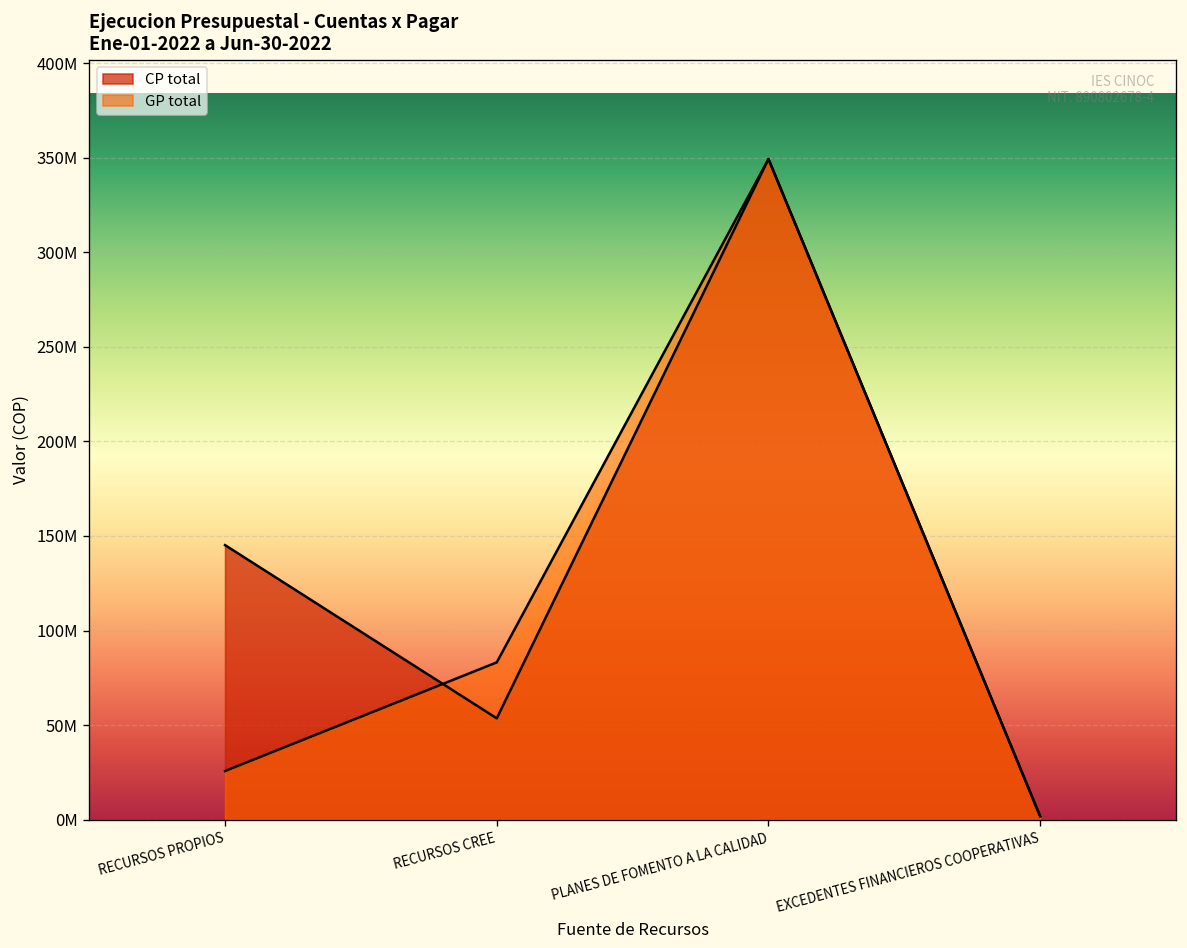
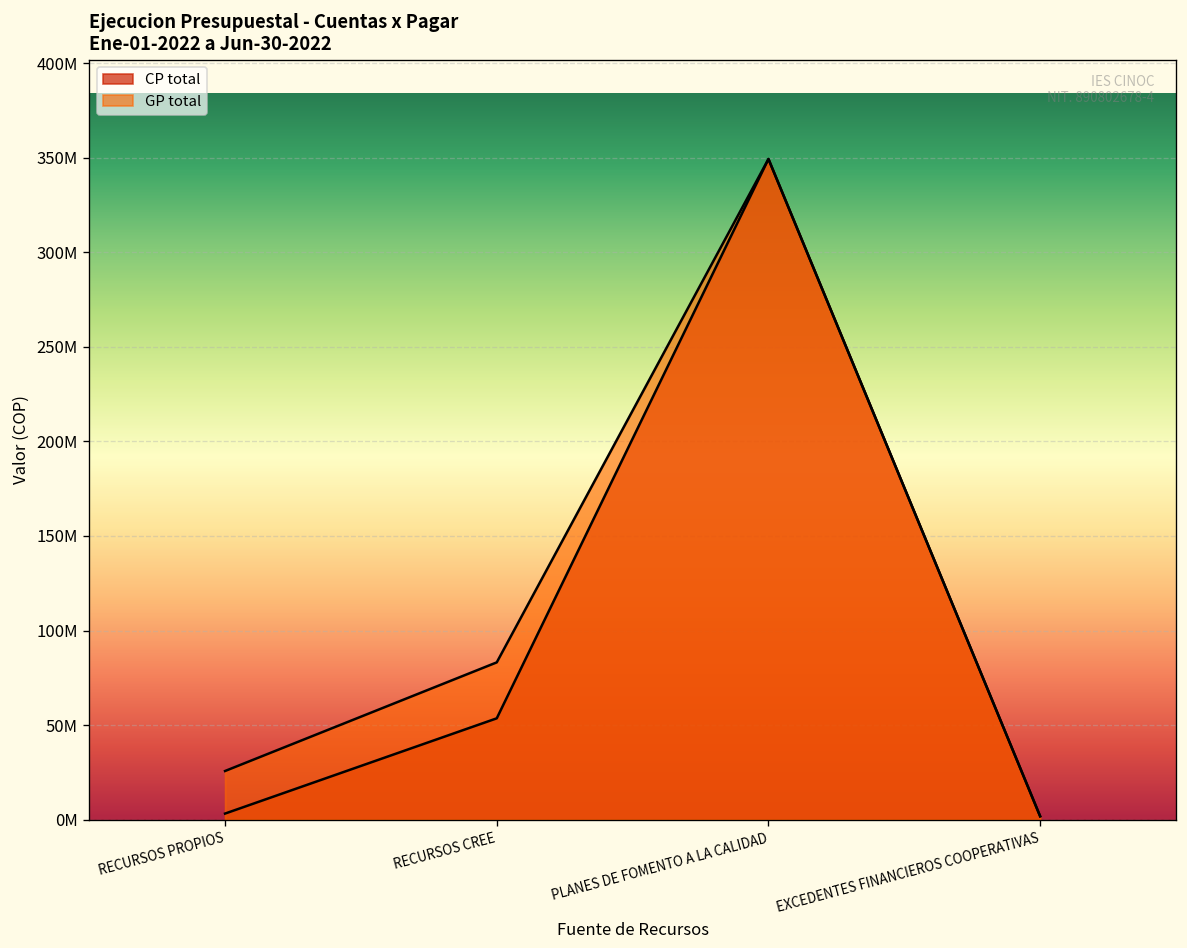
CP total, RECURSOS PROPIOS: 145000000 -> 3000000
